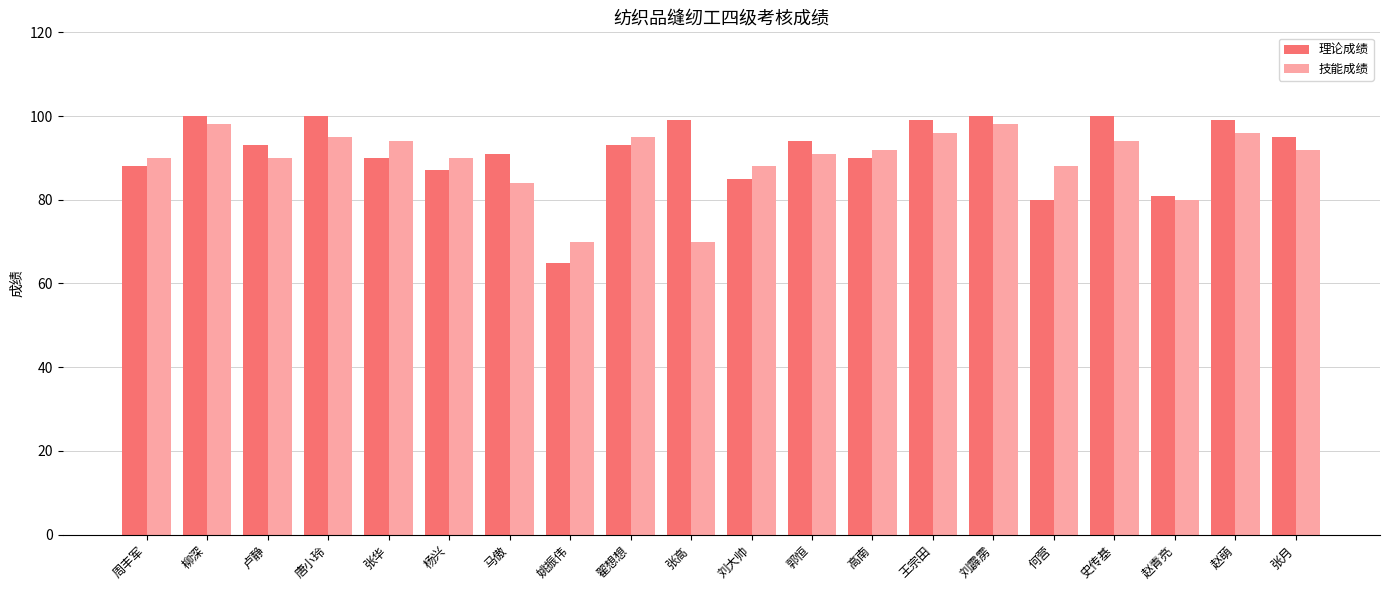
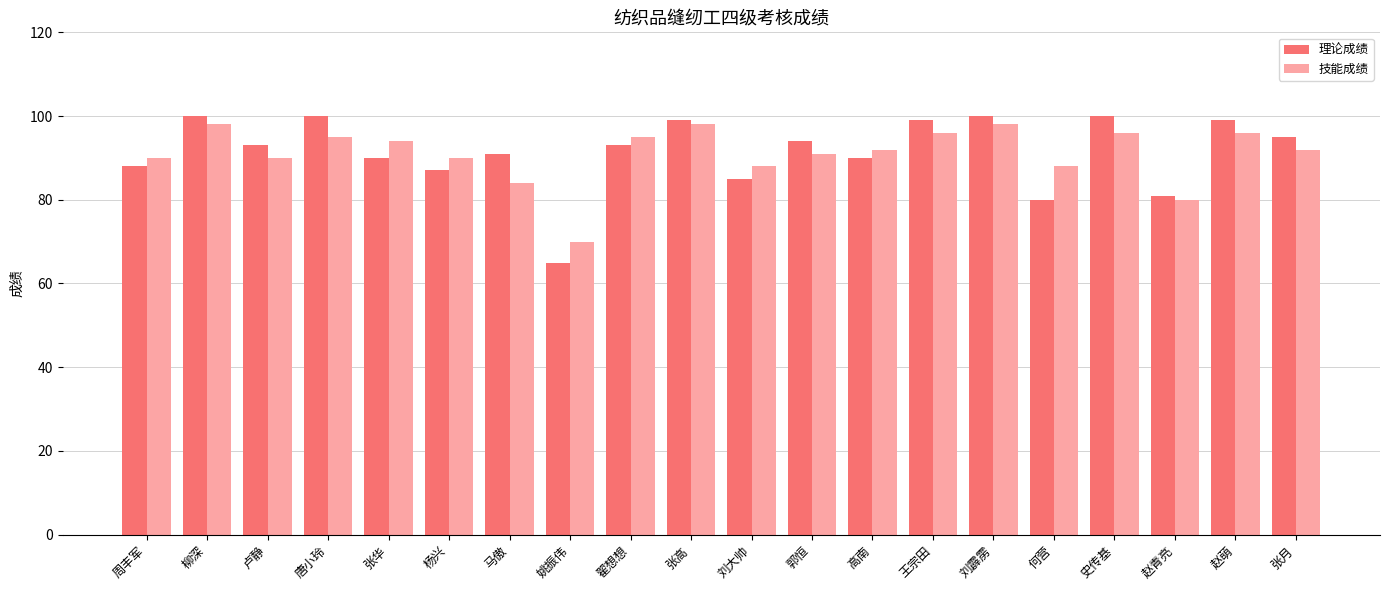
技能成绩, 张高: 70 -> 98
技能成绩, 史传基: 94 -> 96
